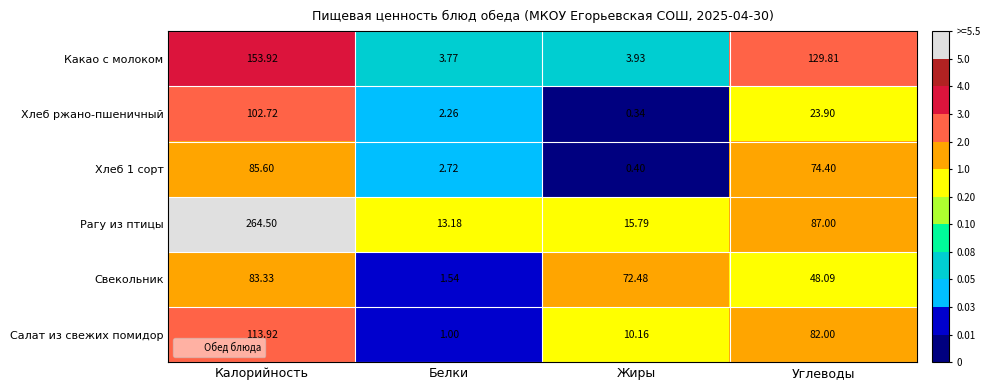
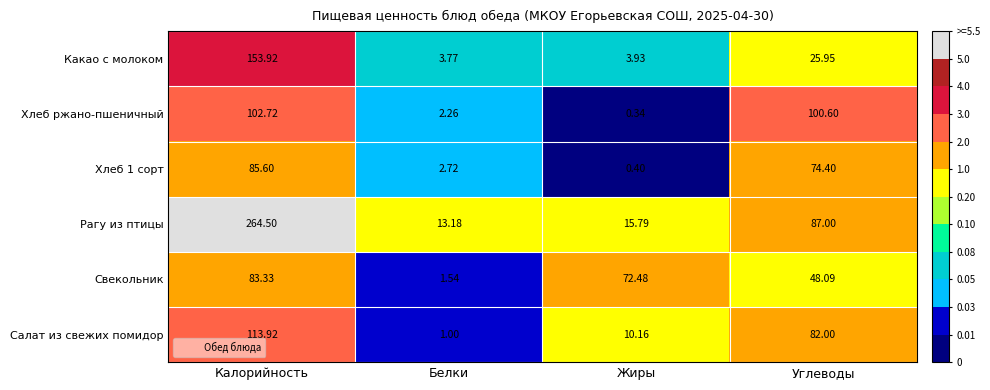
Какао с молоком, Углеводы: 129.81 -> 25.95
Хлеб ржано-пшеничный, Углеводы: 23.90 -> 100.60
